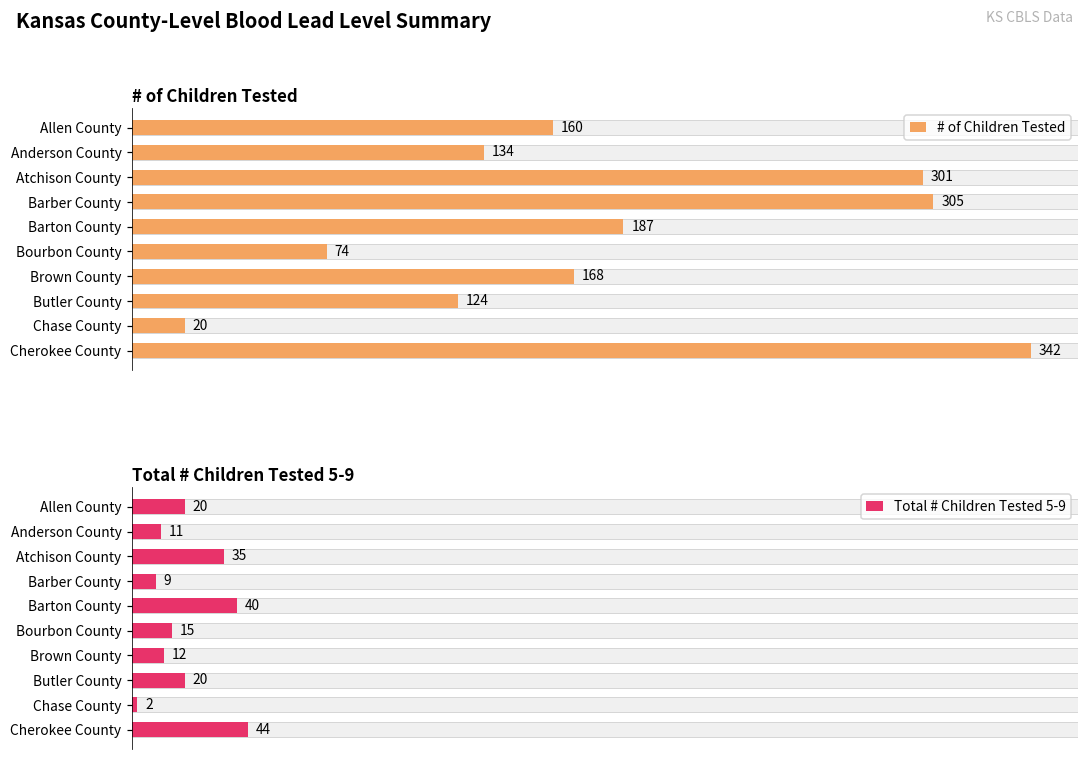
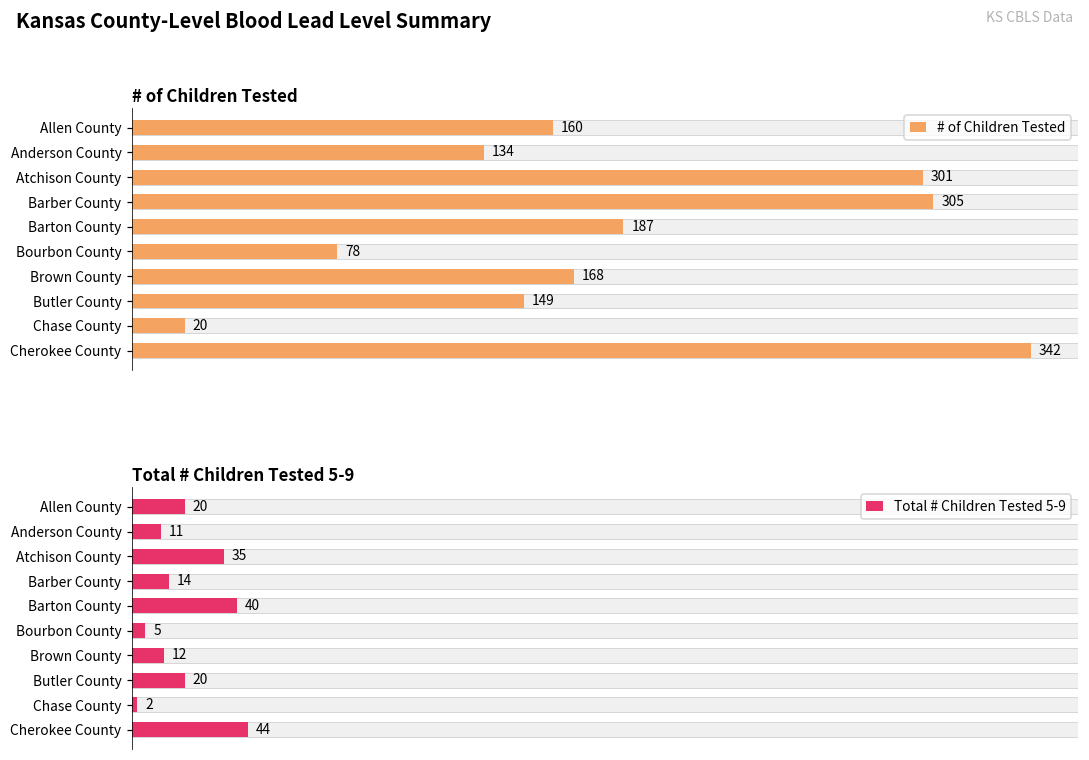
# of Children Tested, # of Children Tested, Bourbon County: 74 -> 78
# of Children Tested, # of Children Tested, Butler County: 124 -> 149
Total # Children Tested 5-9, Total # Children Tested 5-9, Barber County: 9 -> 14
Total # Children Tested 5-9, Total # Children Tested 5-9, Bourbon County: 15 -> 5
